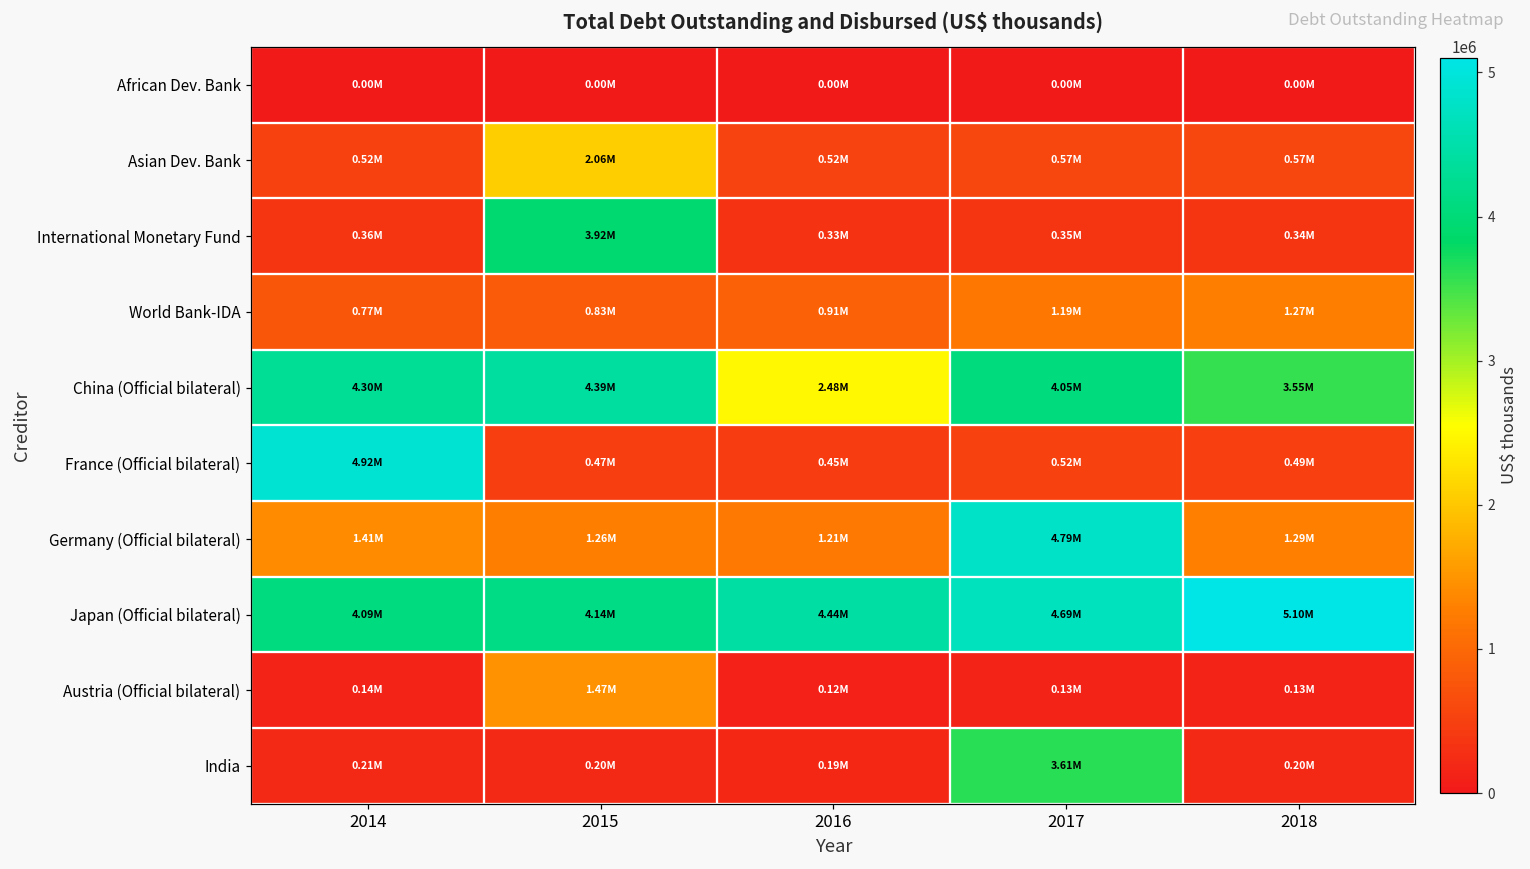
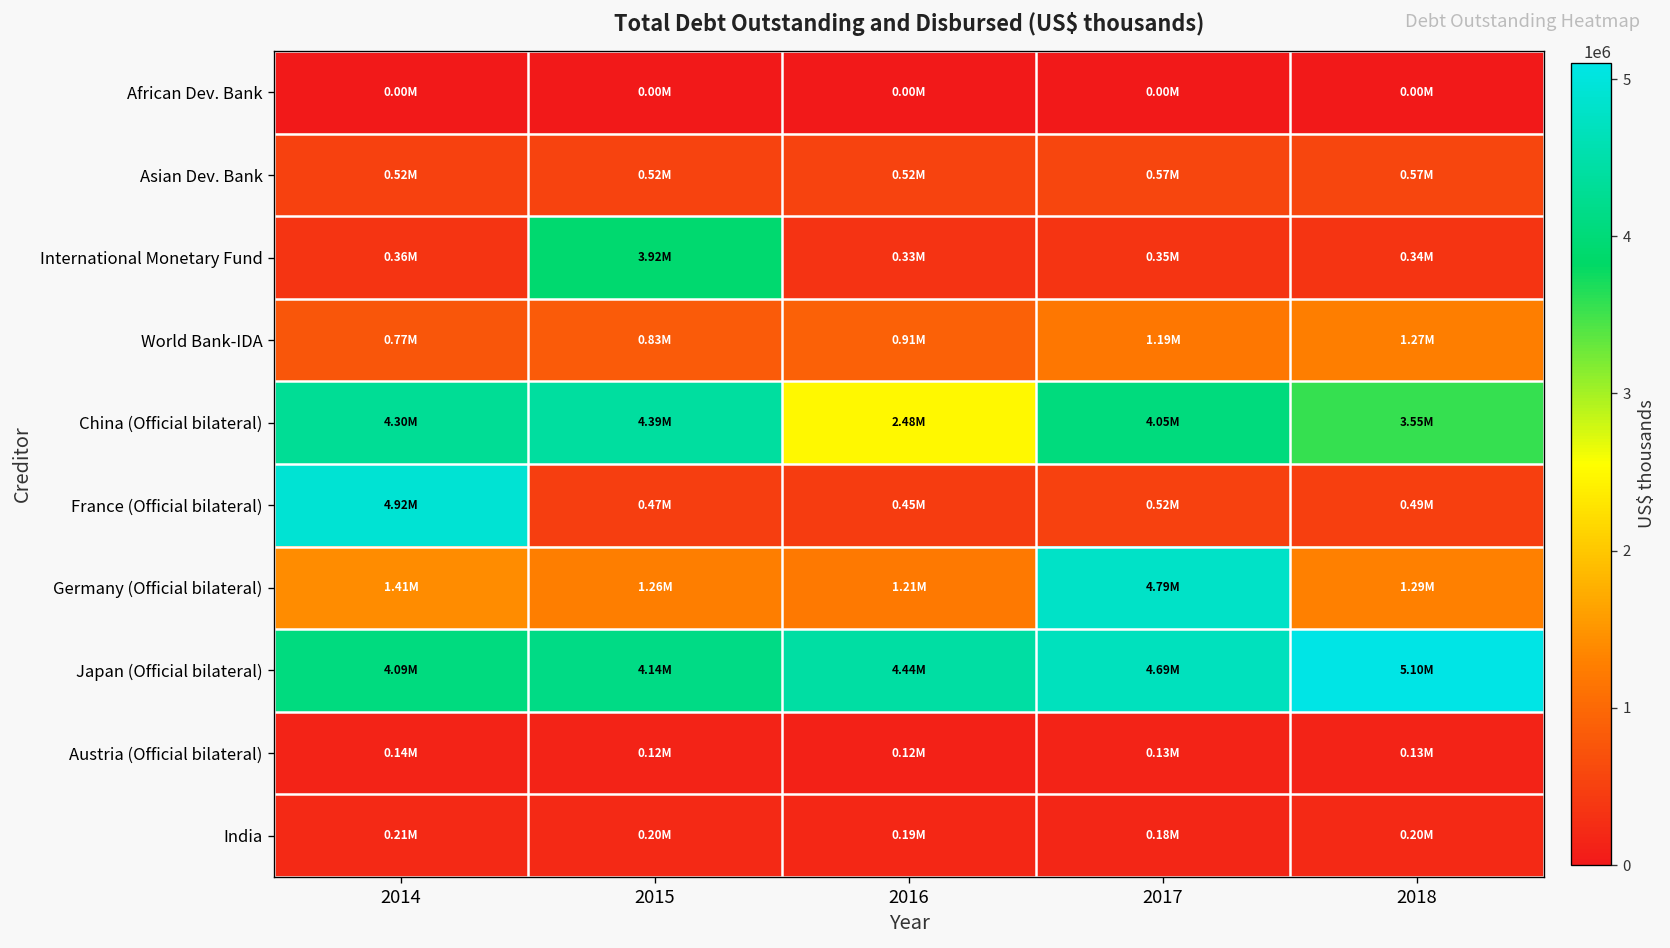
Asian Dev. Bank, 2015: 2.06M -> 0.52M
Austria (Official bilateral), 2015: 1.47M -> 0.12M
India, 2017: 3.61M -> 0.18M
